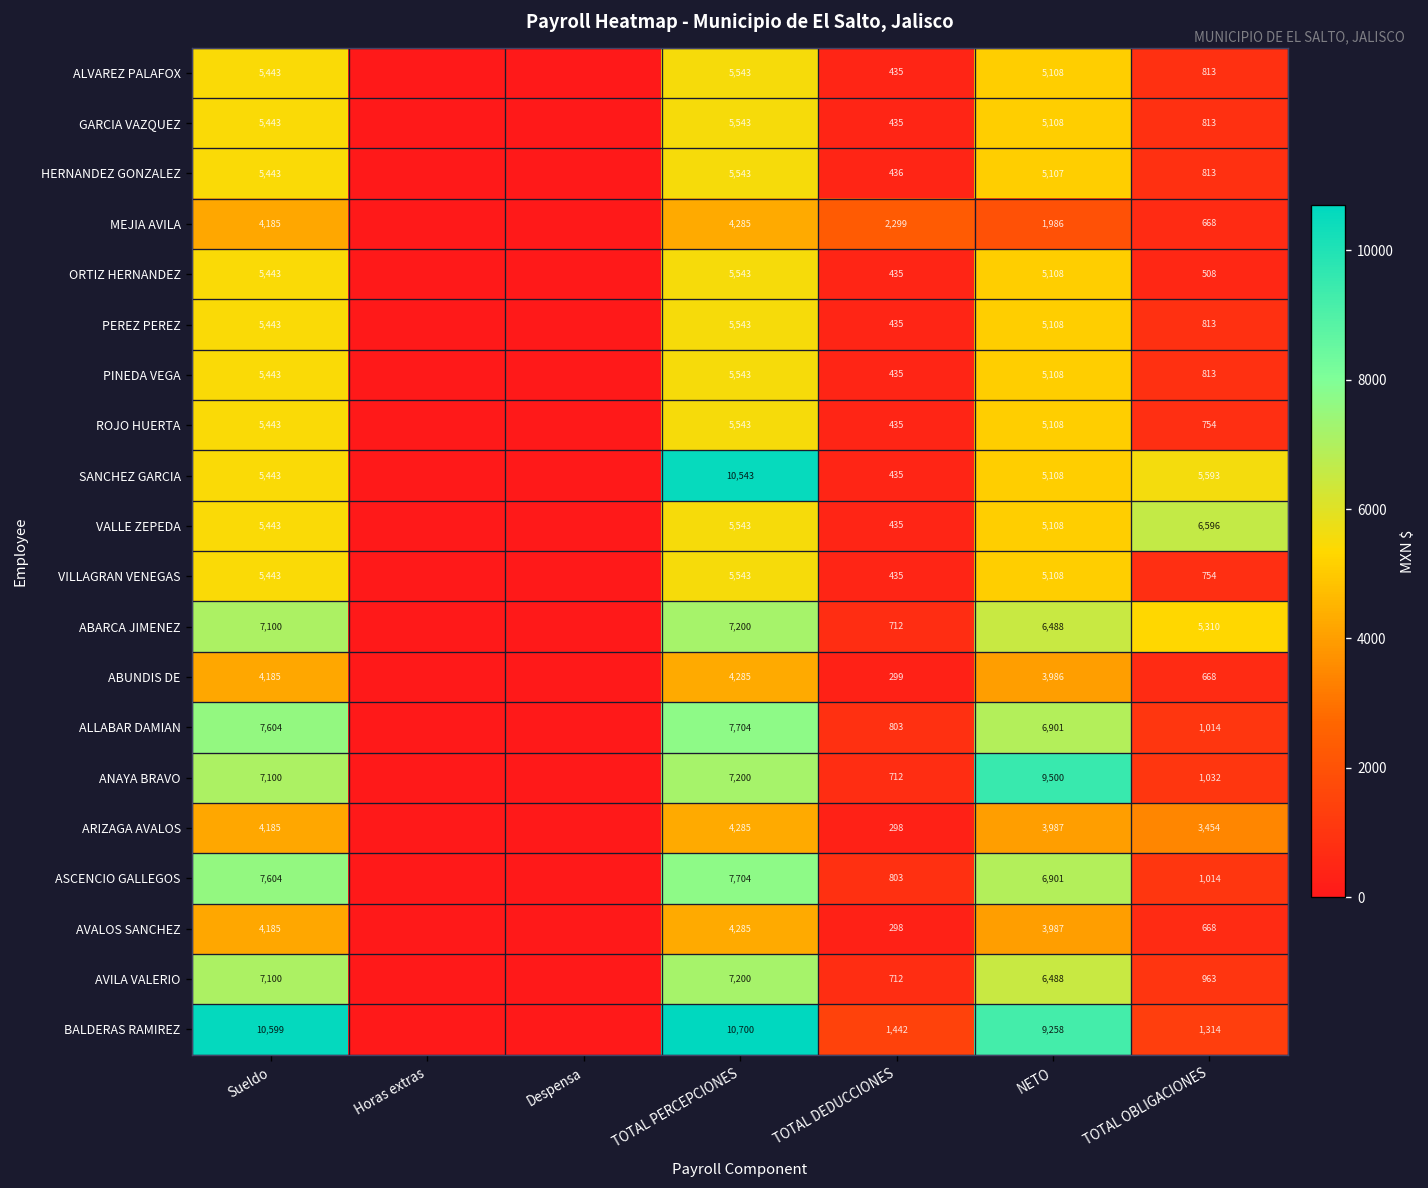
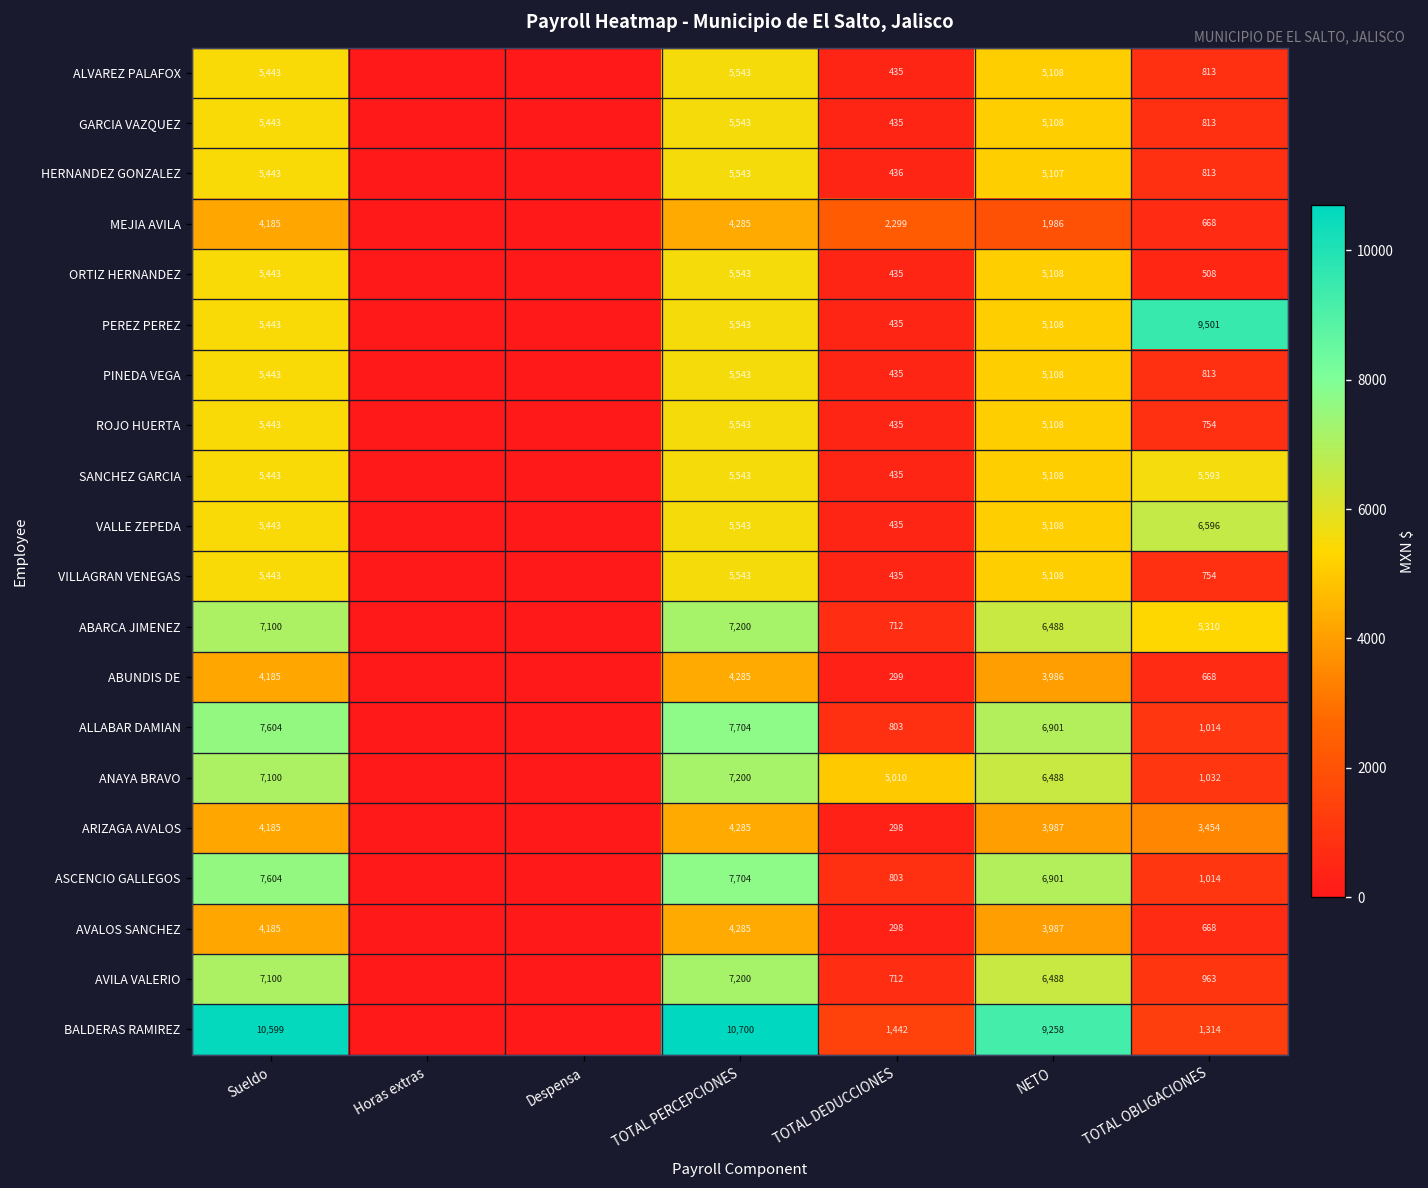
PEREZ PEREZ, TOTAL OBLIGACIONES: 813 -> 9,501
SANCHEZ GARCIA, TOTAL PERCEPCIONES: 10,543 -> 5,543
ANAYA BRAVO, TOTAL DEDUCCIONES: 712 -> 5,010
ANAYA BRAVO, NETO: 9,500 -> 6,488
